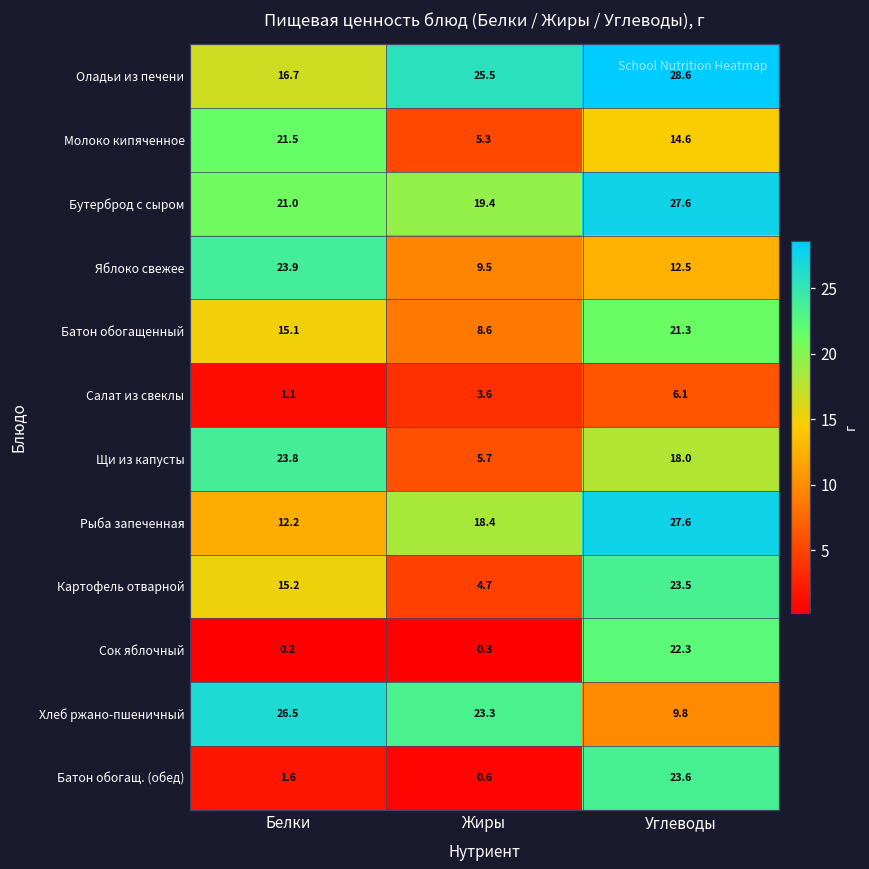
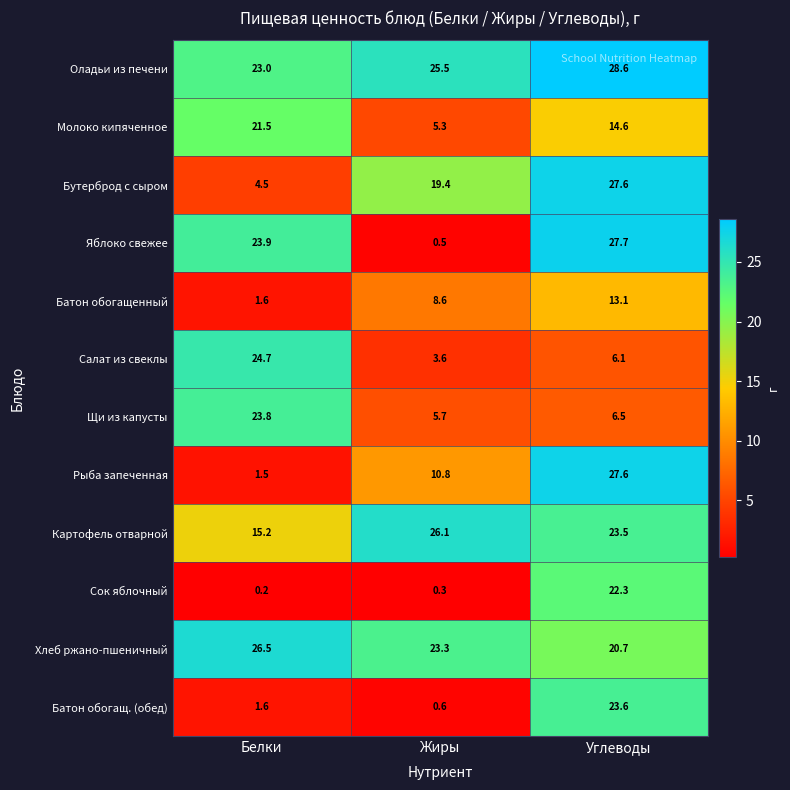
Оладьи из печени, Белки: 16.7 -> 23.0
Бутерброд с сыром, Белки: 21.0 -> 4.5
Яблоко свежее, Жиры: 9.5 -> 0.5
Яблоко свежее, Углеводы: 12.5 -> 27.7
Батон обогащенный, Белки: 15.1 -> 1.6
Батон обогащенный, Углеводы: 21.3 -> 13.1
Салат из свеклы, Белки: 1.1 -> 24.7
Щи из капусты, Углеводы: 18.0 -> 6.5
Рыба запеченная, Белки: 12.2 -> 1.5
Рыба запеченная, Жиры: 18.4 -> 10.8
Картофель отварной, Жиры: 4.7 -> 26.1
Хлеб ржано-пшеничный, Углеводы: 9.8 -> 20.7
